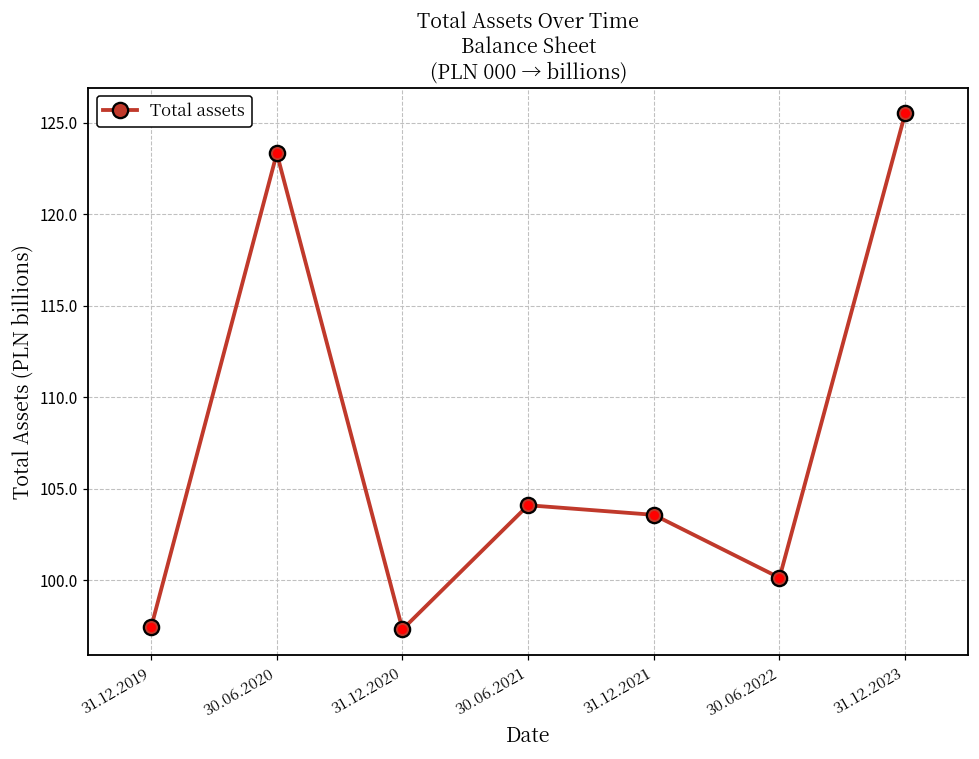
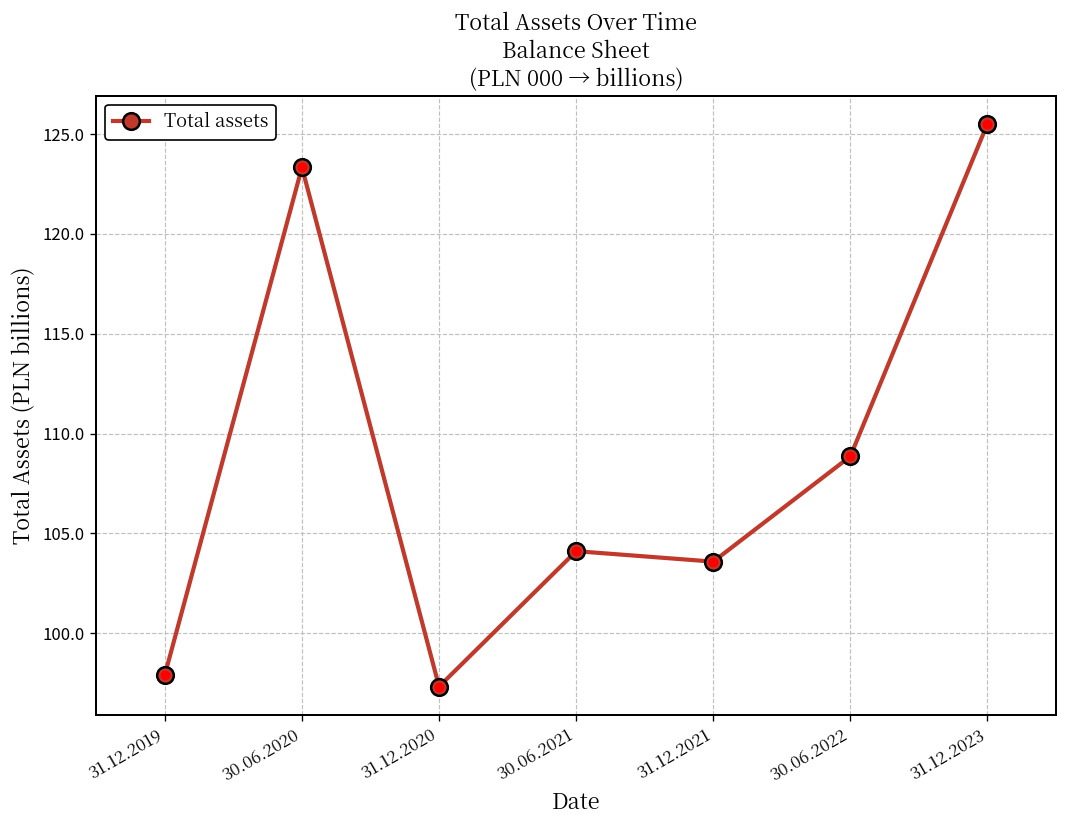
31.12.2019: 97.4 -> 97.9
30.06.2022: 100.1 -> 108.9
